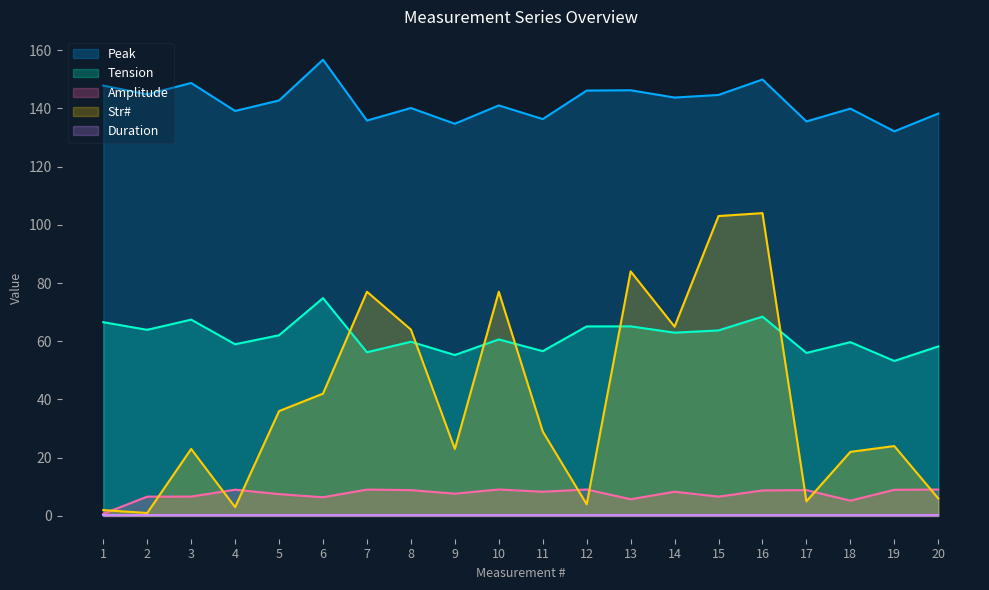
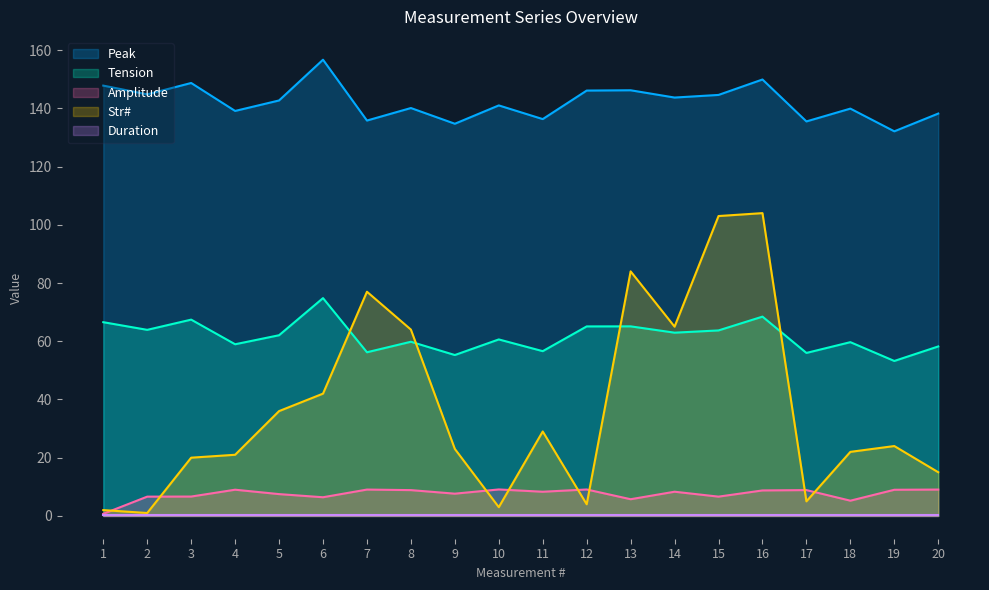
Str#, 3: 23 -> 20
Str#, 4: 3 -> 21
Str#, 10: 77 -> 3
Str#, 20: 6 -> 15
